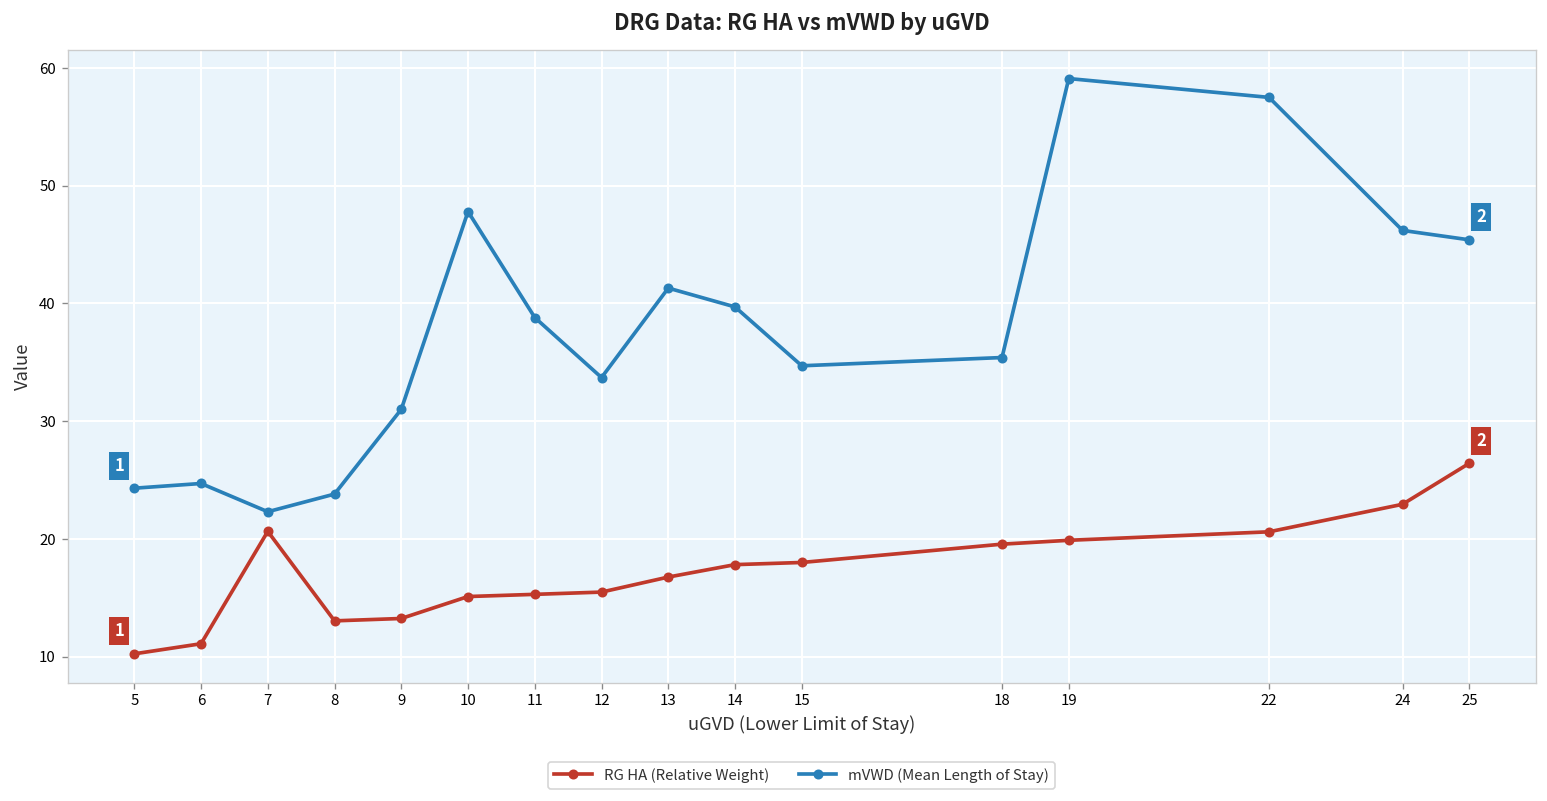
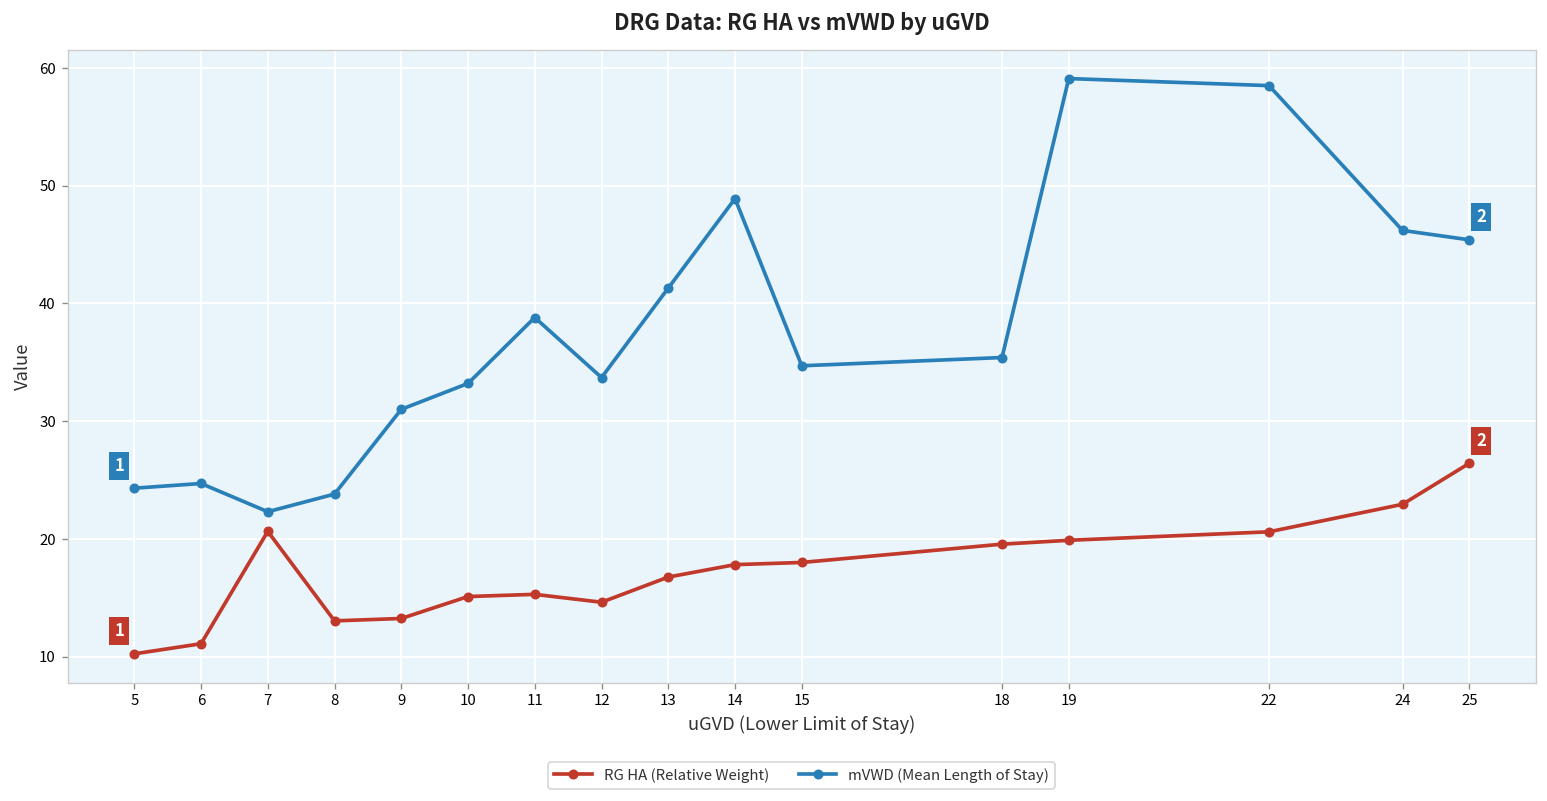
mVWD (Mean Length of Stay), 10: 48 -> 33
RG HA (Relative Weight), 12: 15.5 -> 14.6
mVWD (Mean Length of Stay), 14: 40 -> 49
mVWD (Mean Length of Stay), 22: 58 -> 59
